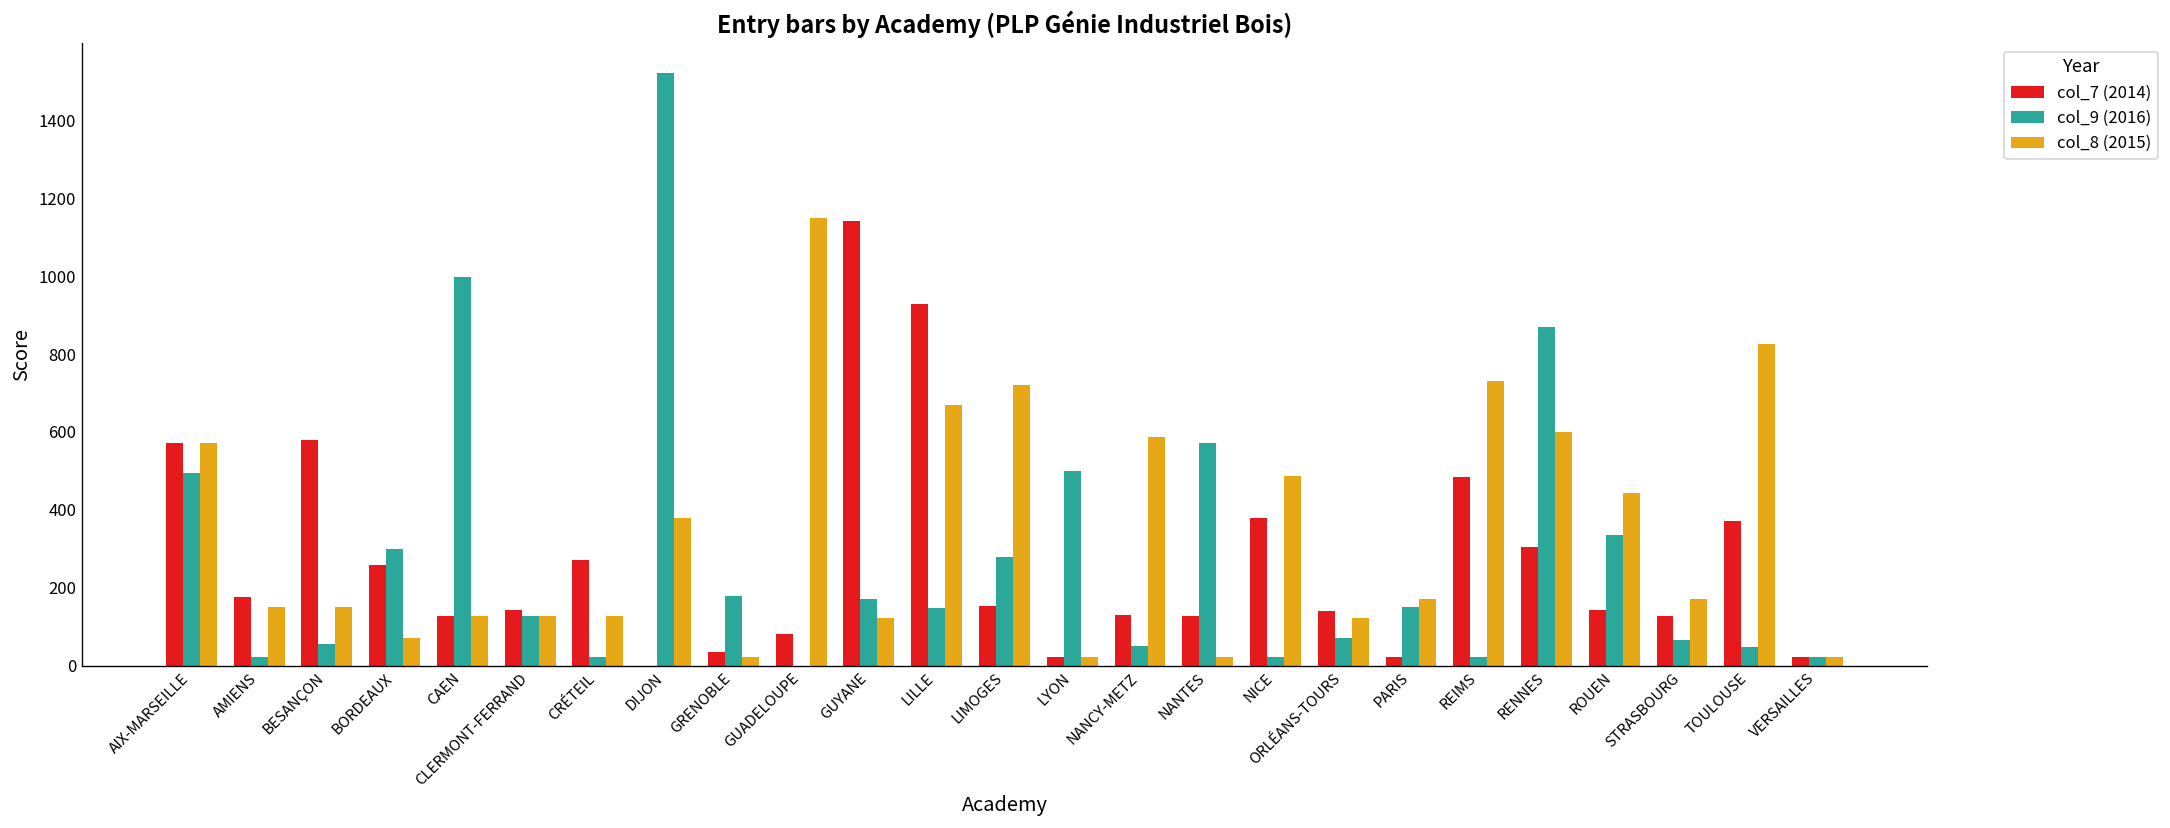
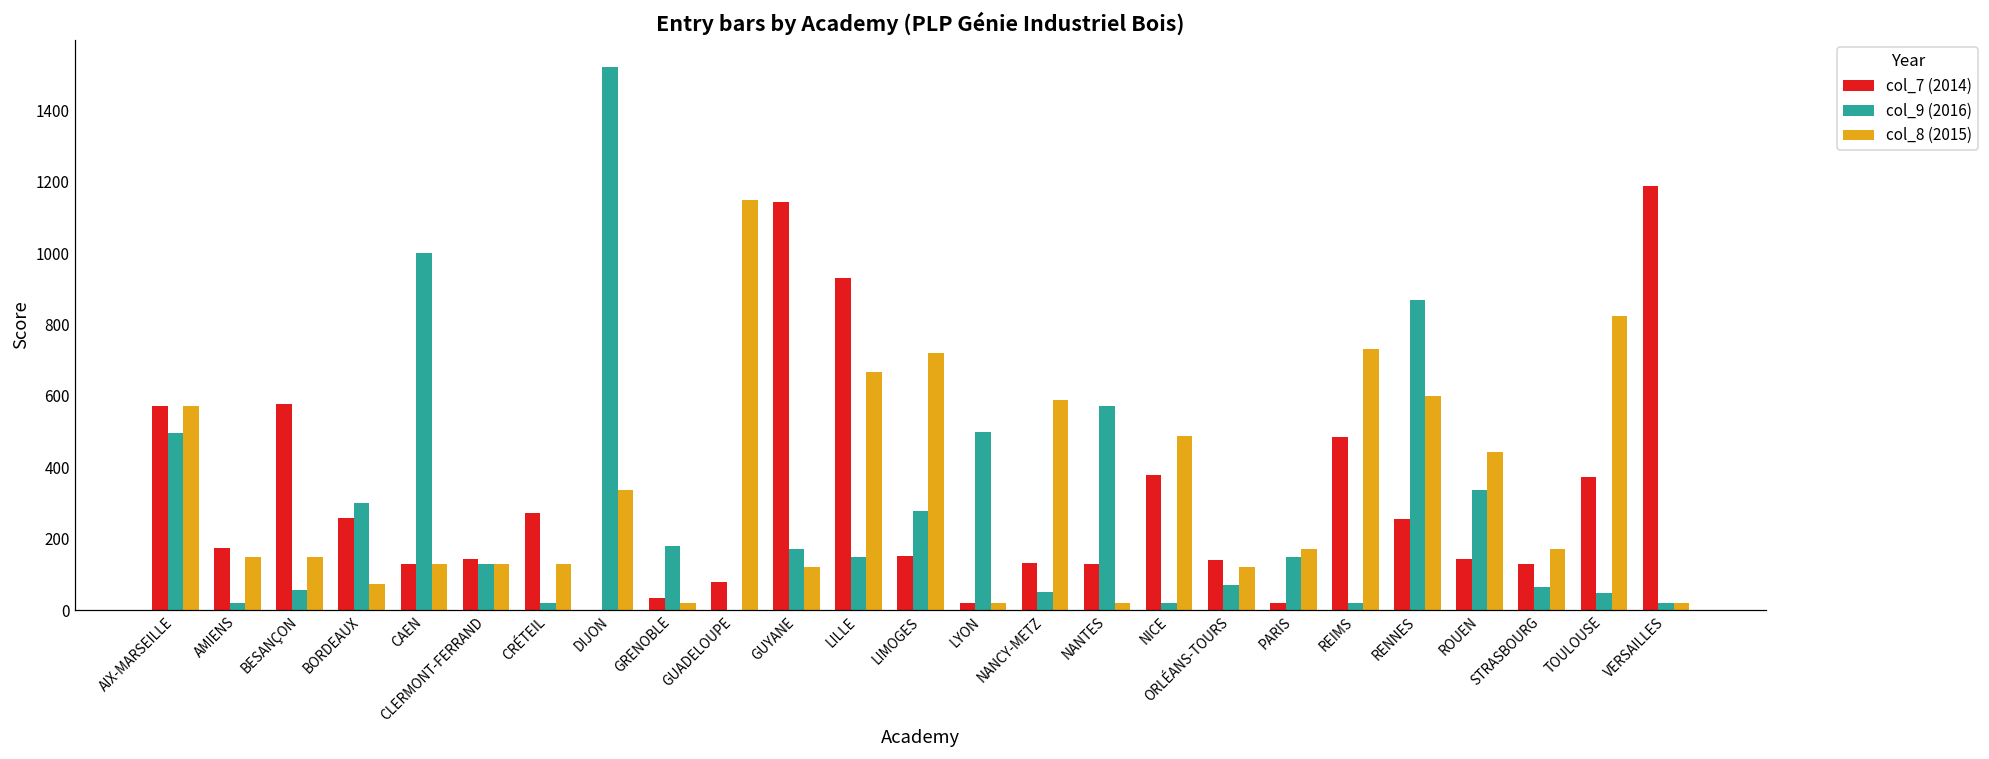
col_8 (2015), DIJON: 380 -> 340
col_7 (2014), RENNES: 300 -> 260
col_7 (2014), VERSAILLES: 20 -> 1190
